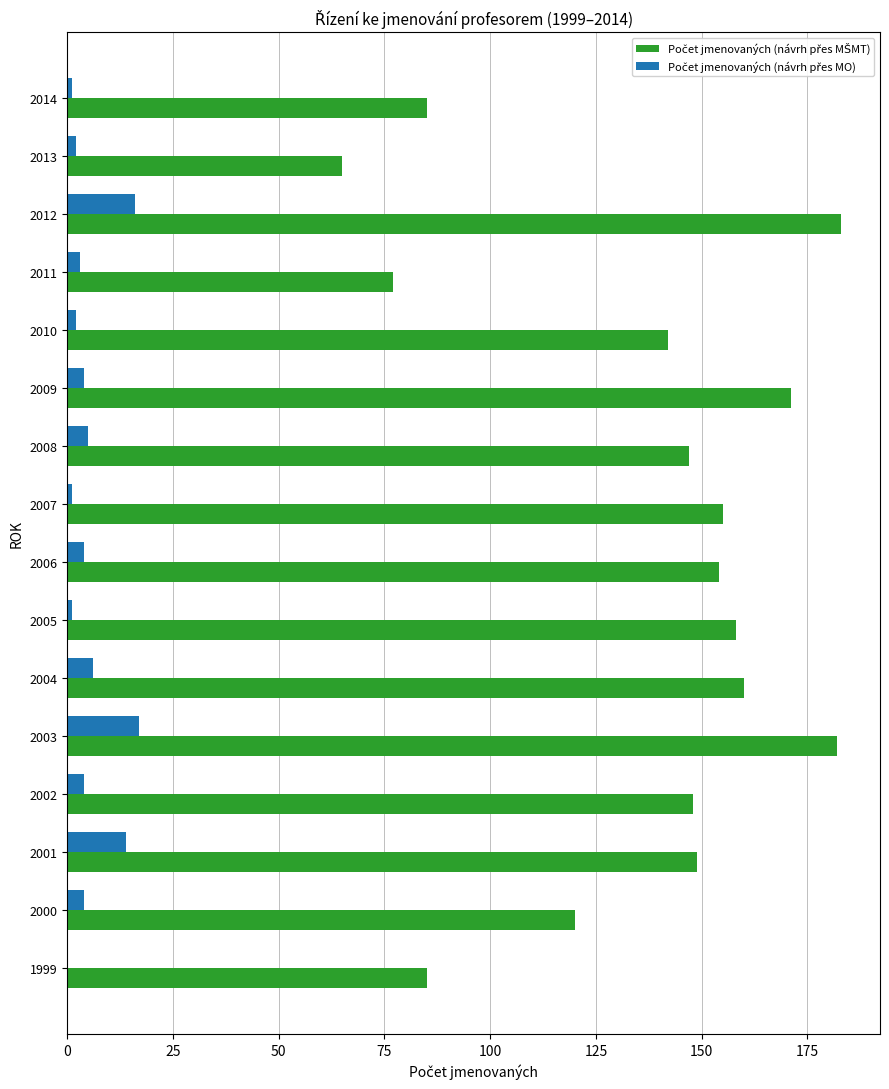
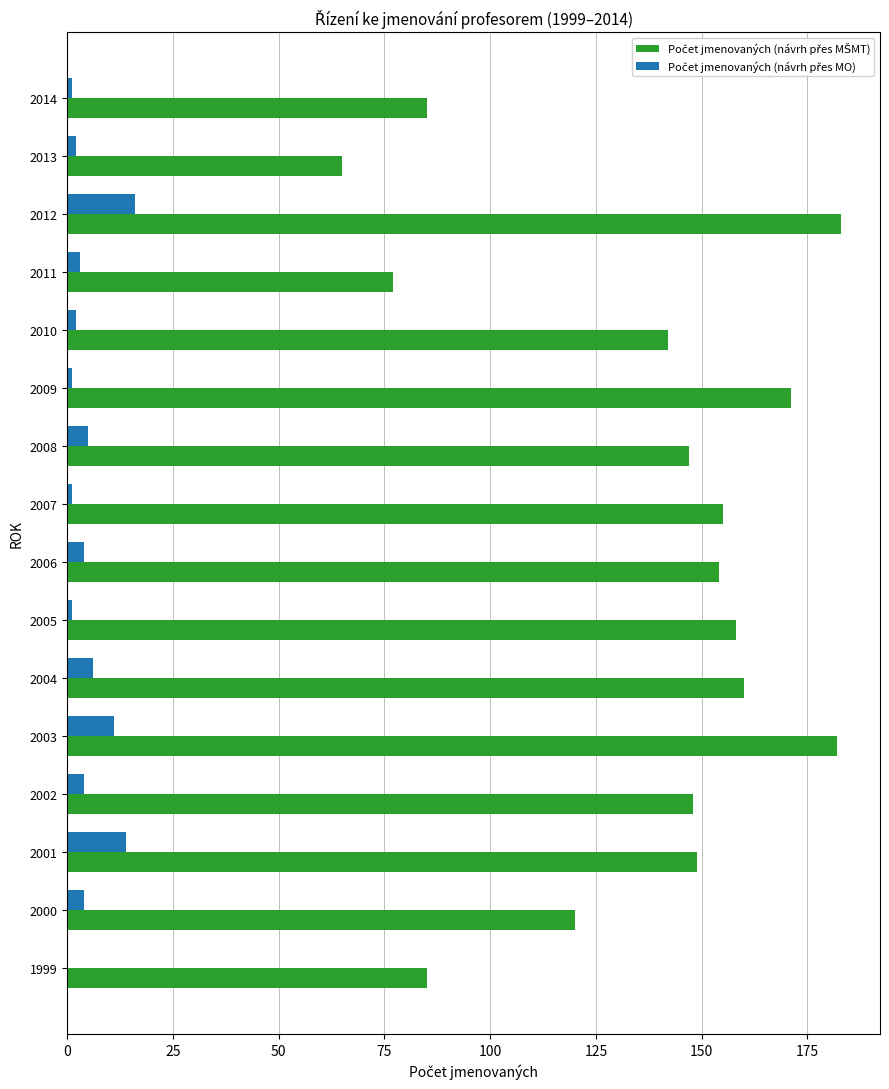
Počet jmenovaných (návrh přes MO), 2009: 4 -> 1
Počet jmenovaných (návrh přes MO), 2003: 17 -> 11
